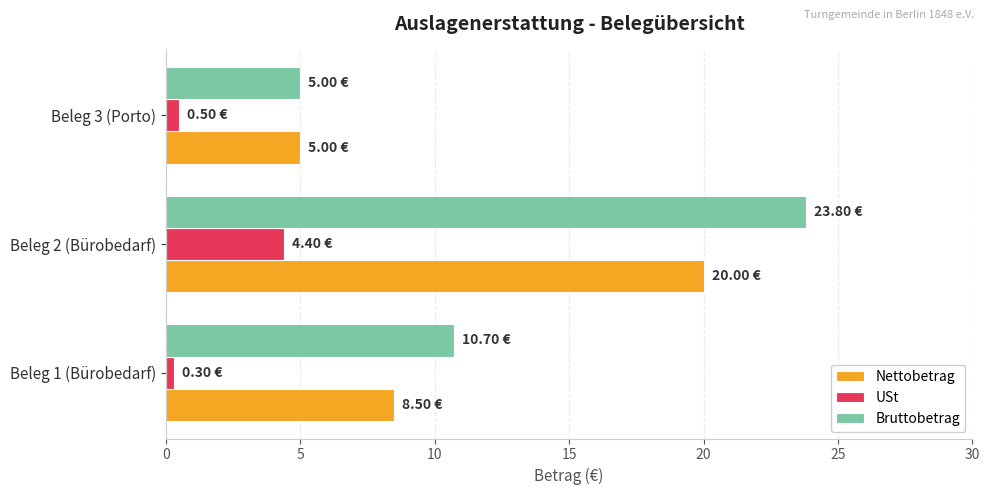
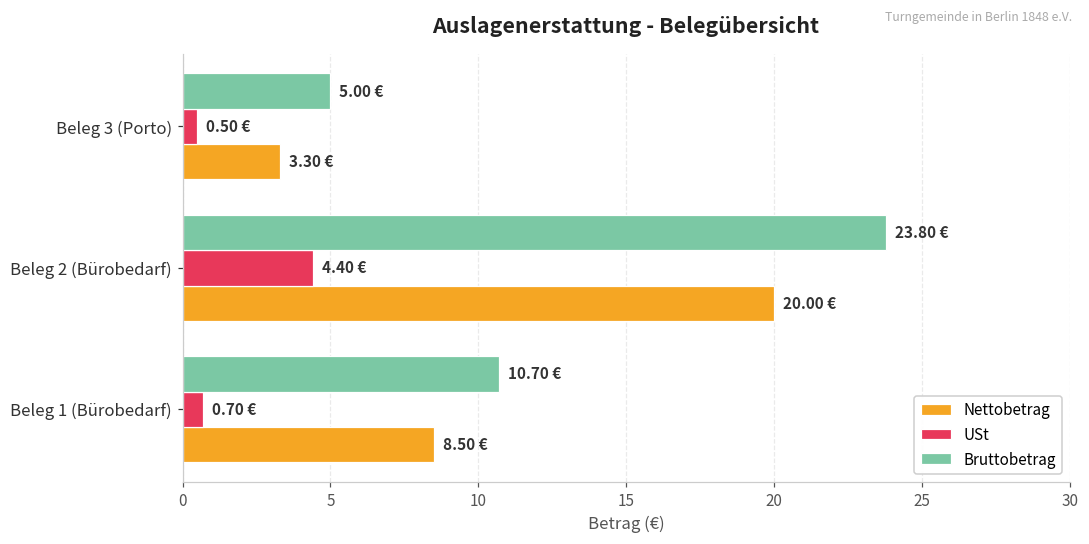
Nettobetrag, Beleg 3 (Porto): 5.00 -> 3.30
USt, Beleg 1 (Bürobedarf): 0.30 -> 0.70
